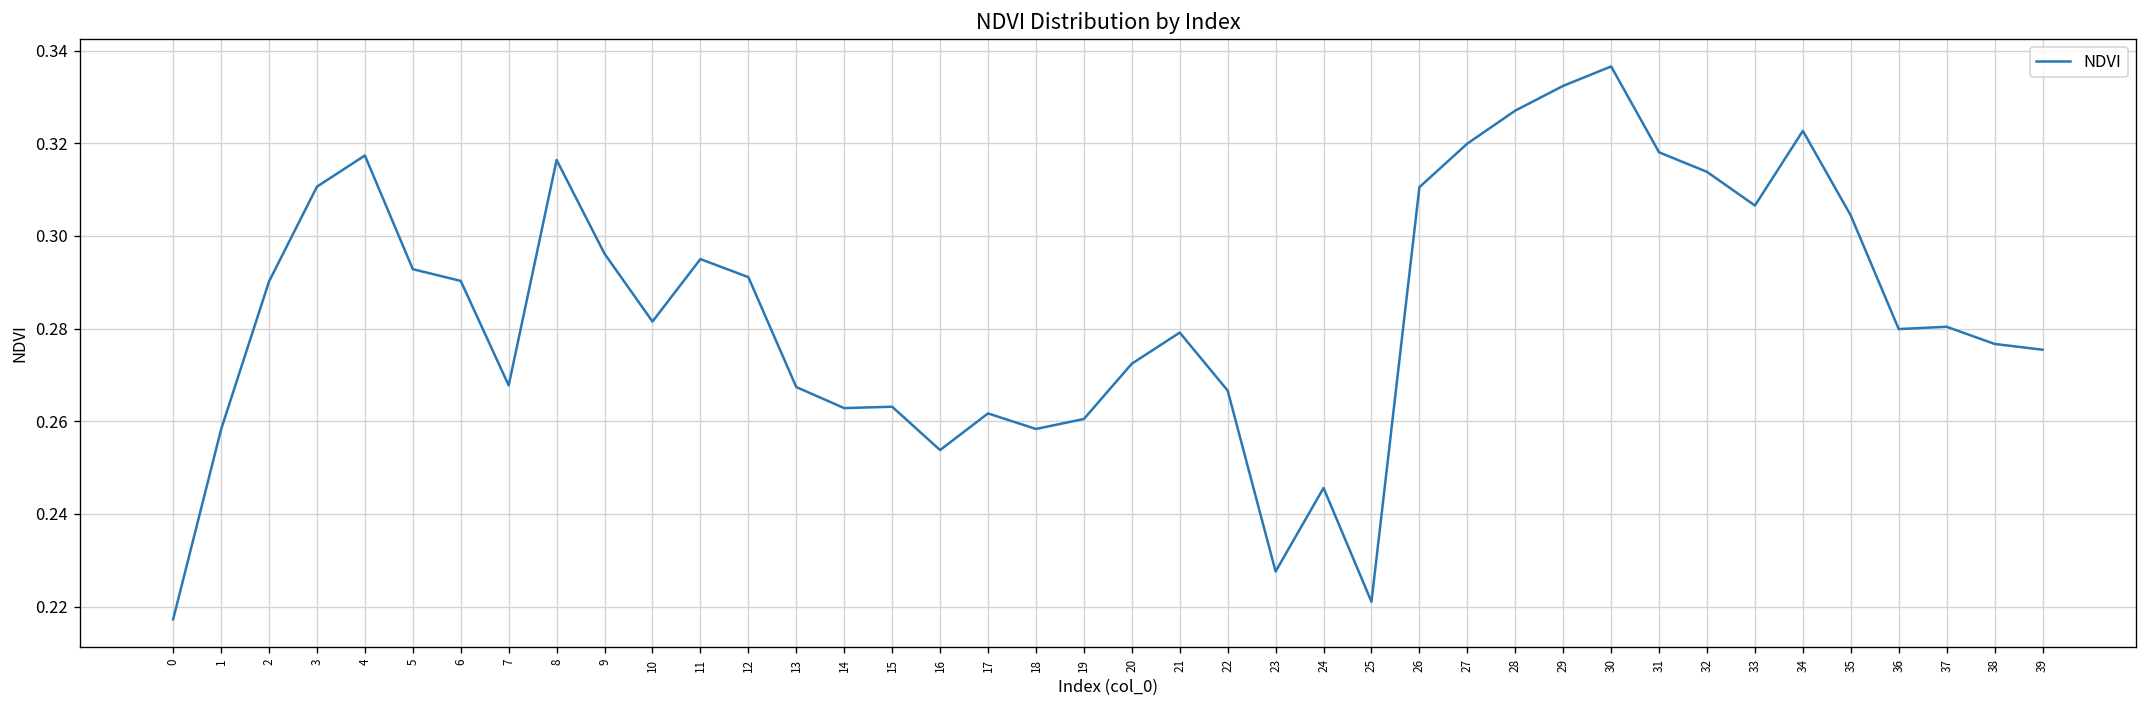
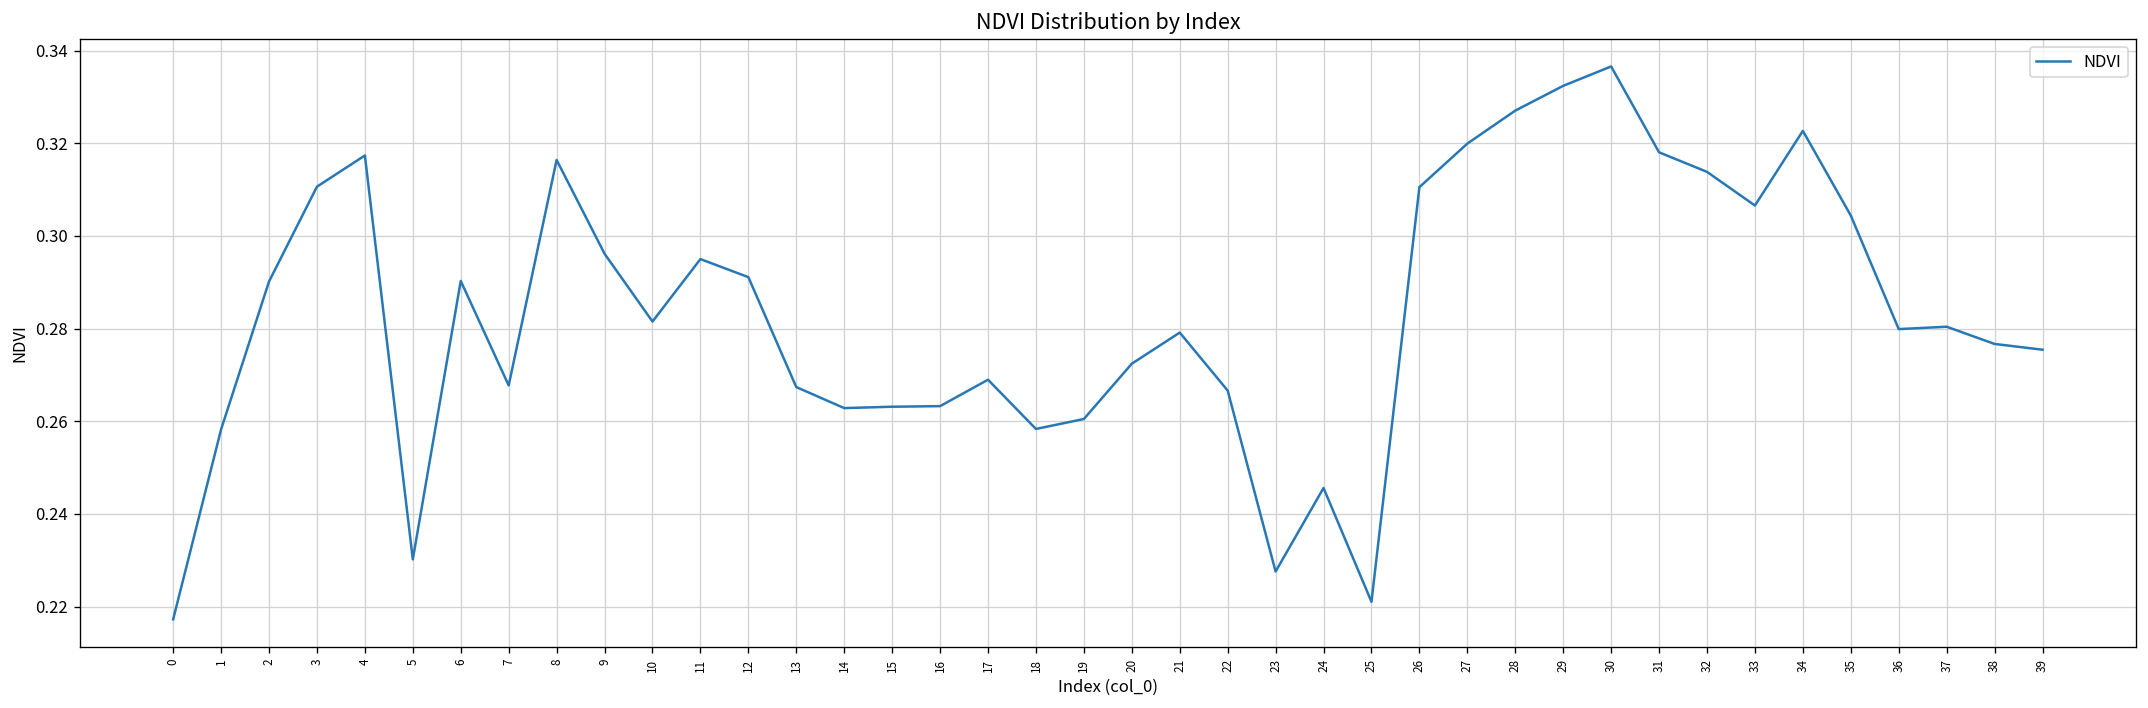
5: 0.293 -> 0.230
16: 0.254 -> 0.263
17: 0.262 -> 0.269
